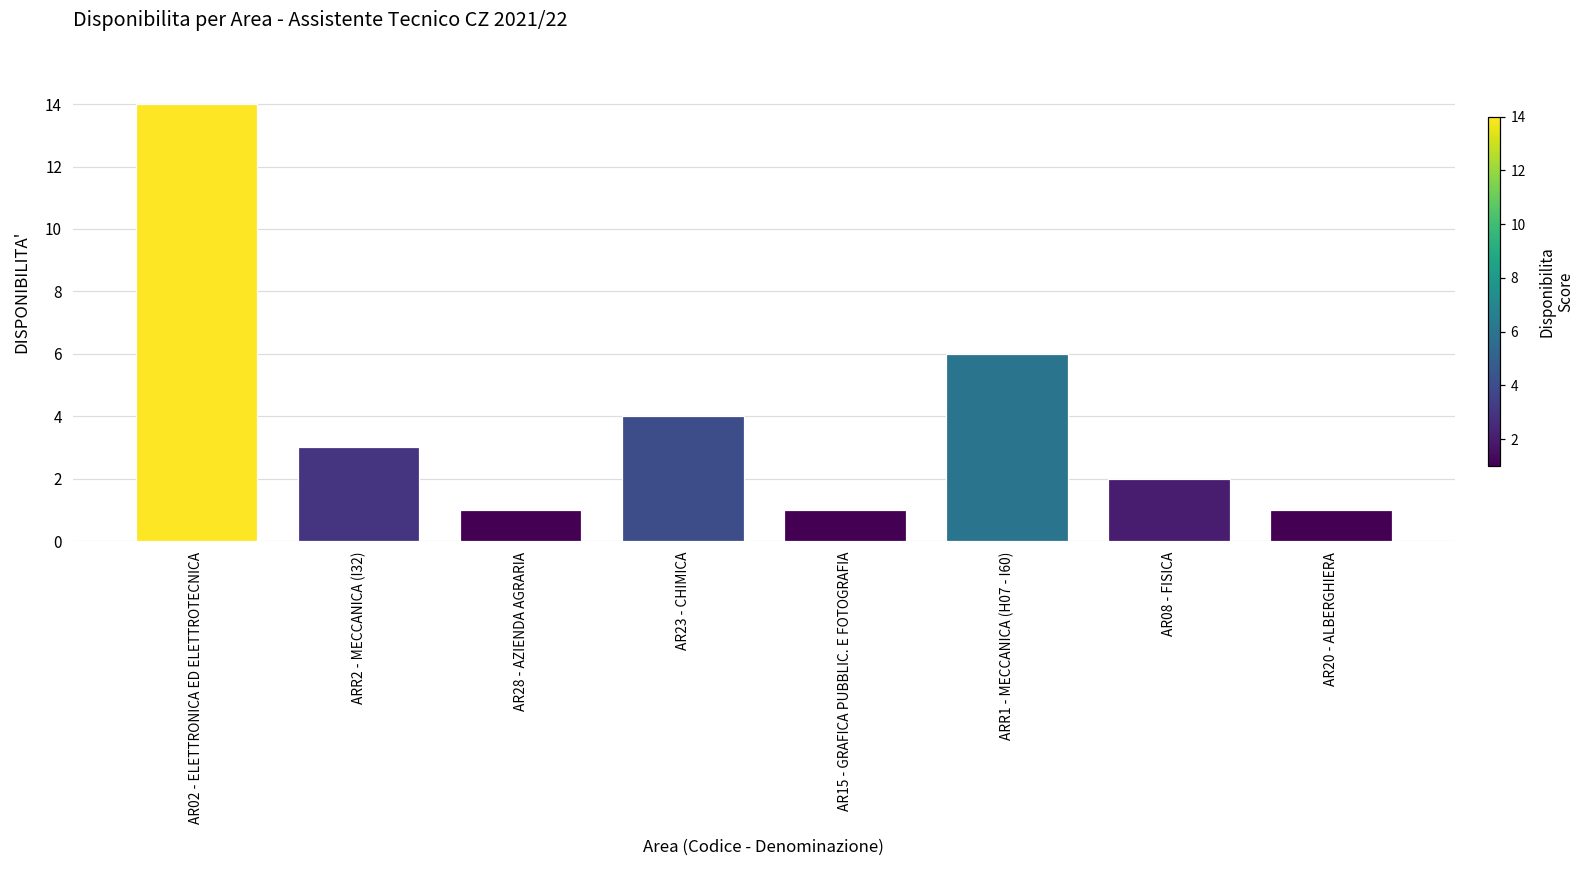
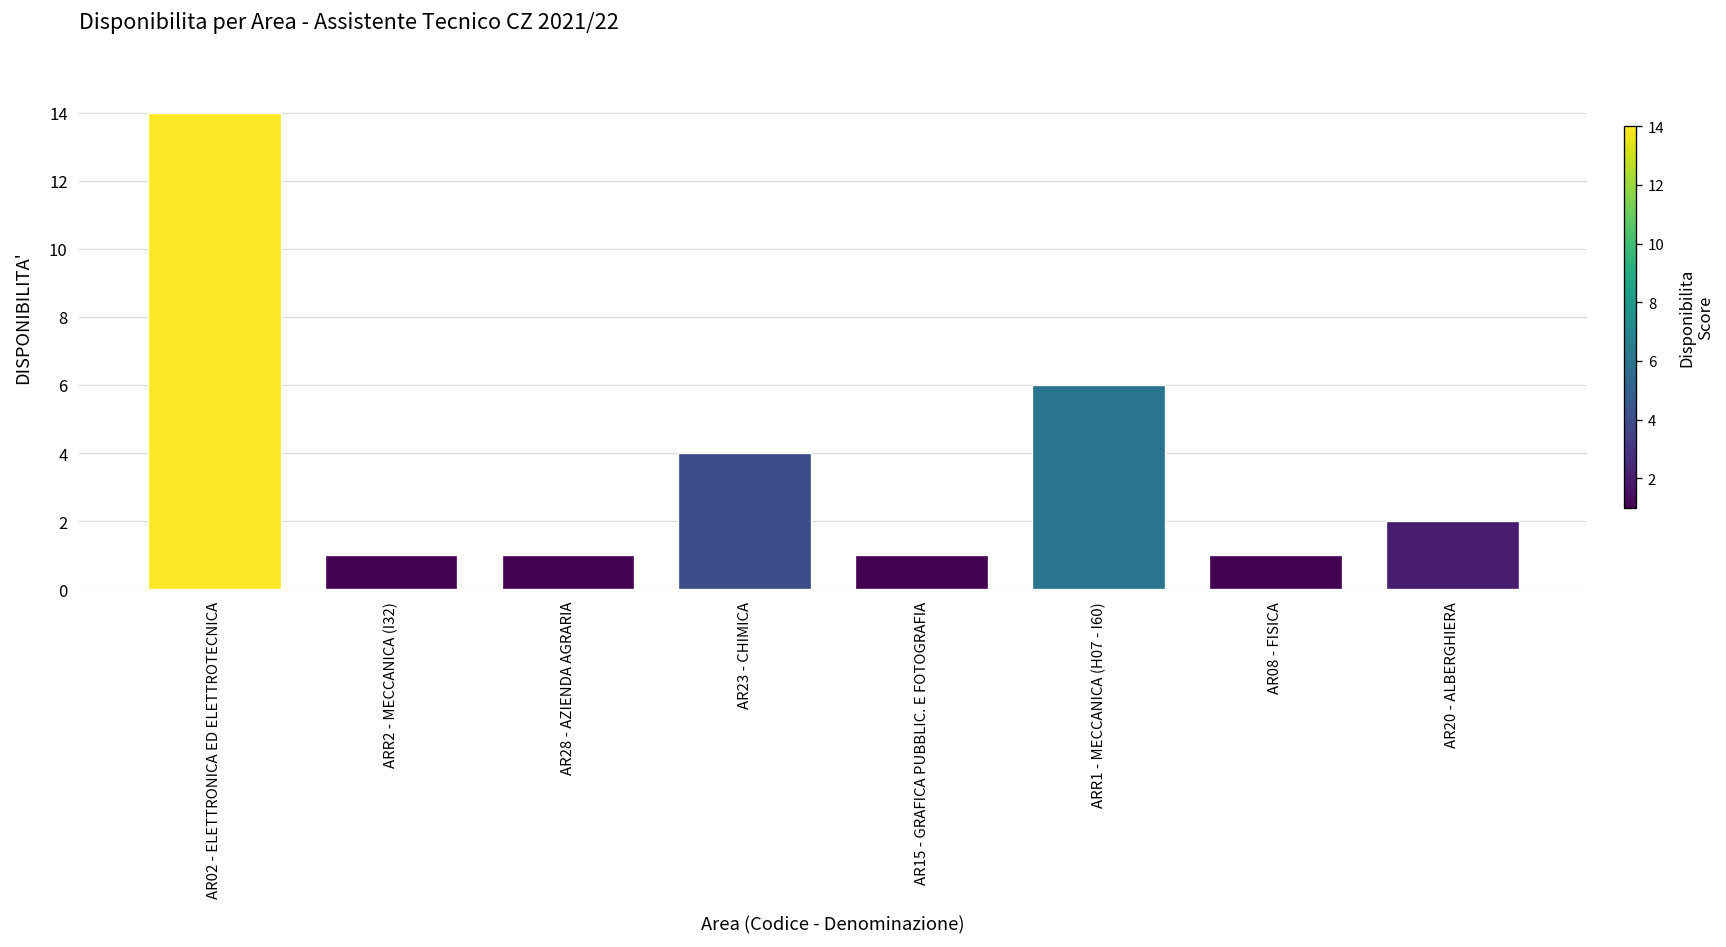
ARR2 - MECCANICA (I32): 3 -> 1
AR08 - FISICA: 2 -> 1
AR20 - ALBERGHIERA: 1 -> 2
